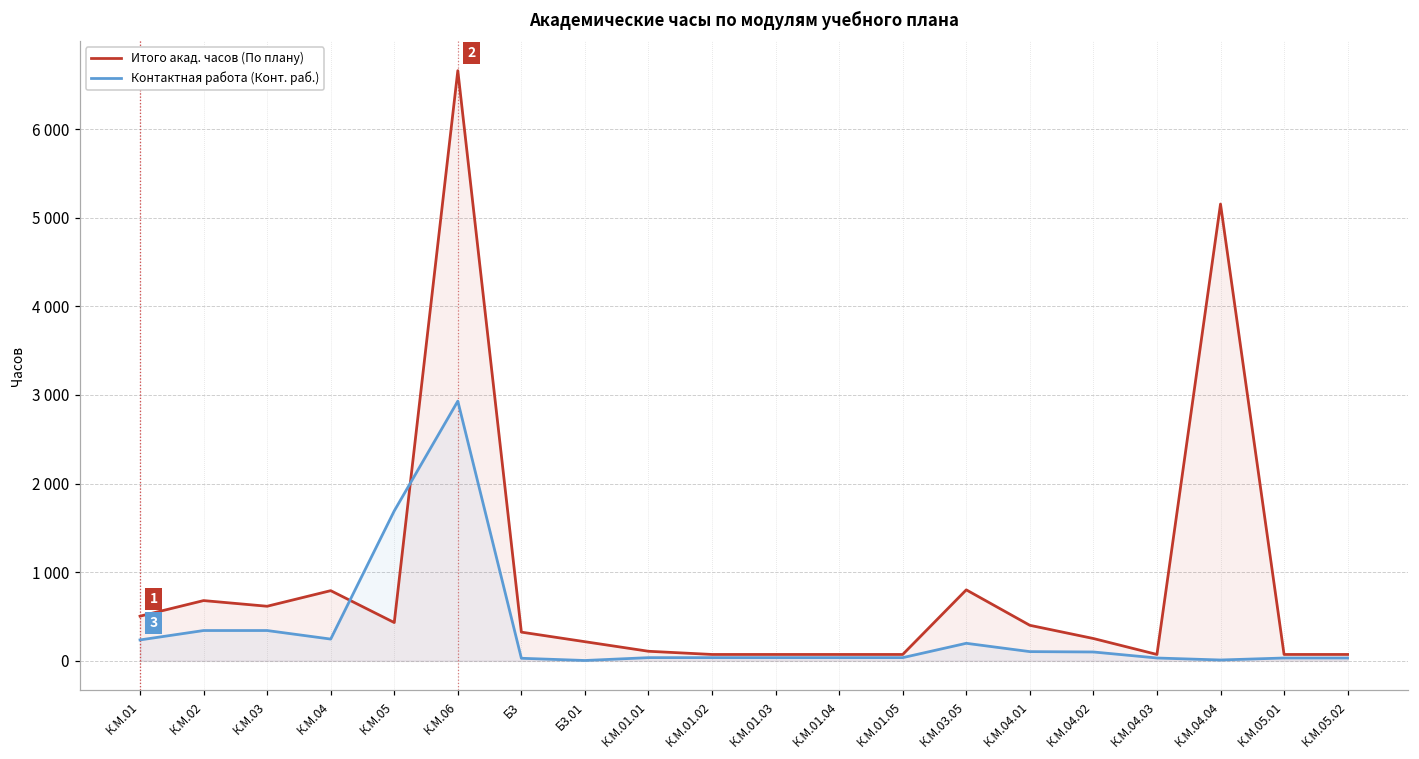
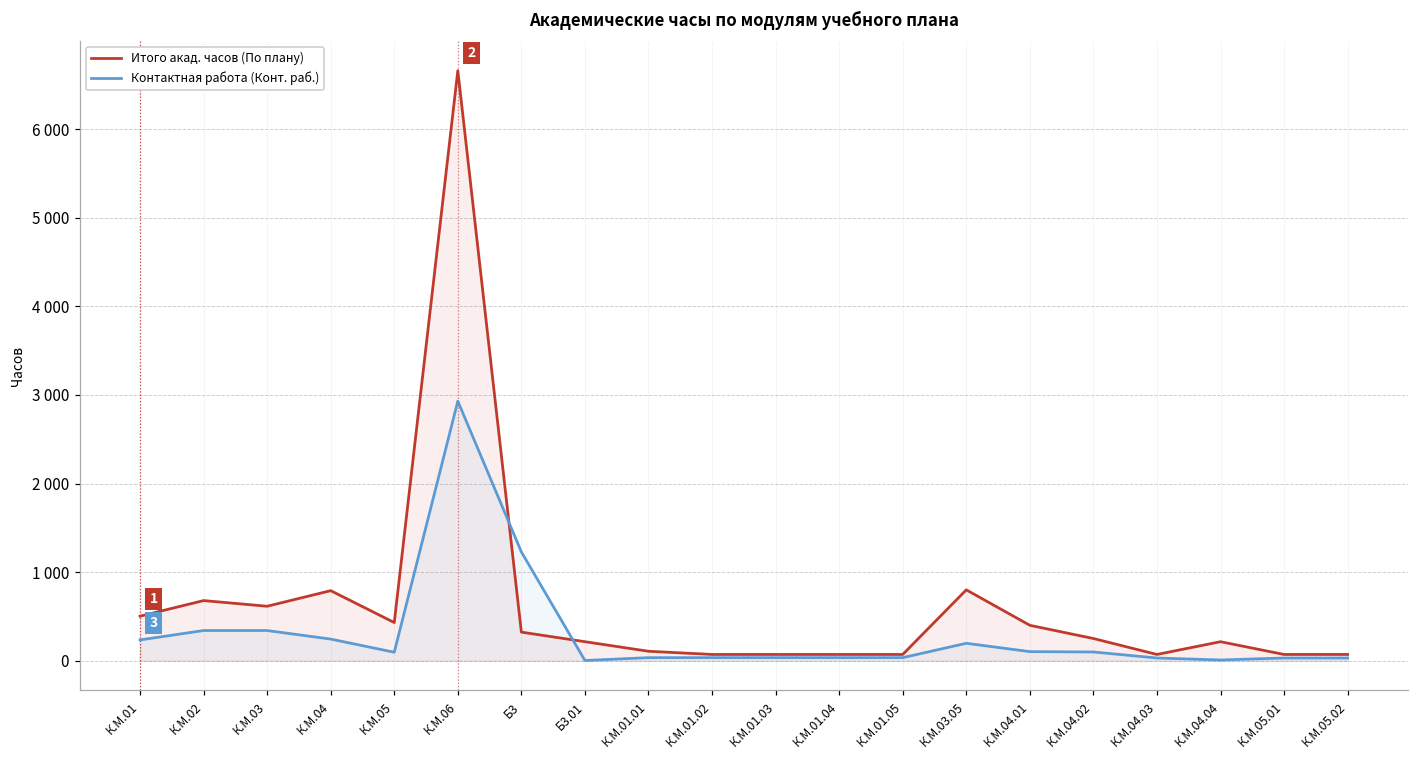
Контактная работа (Конт. раб.), К.М.05: 1700 -> 100
Контактная работа (Конт. раб.), Б3: 0 -> 1200
Итого акад. часов (По плану), К.М.04.04: 5200 -> 200
